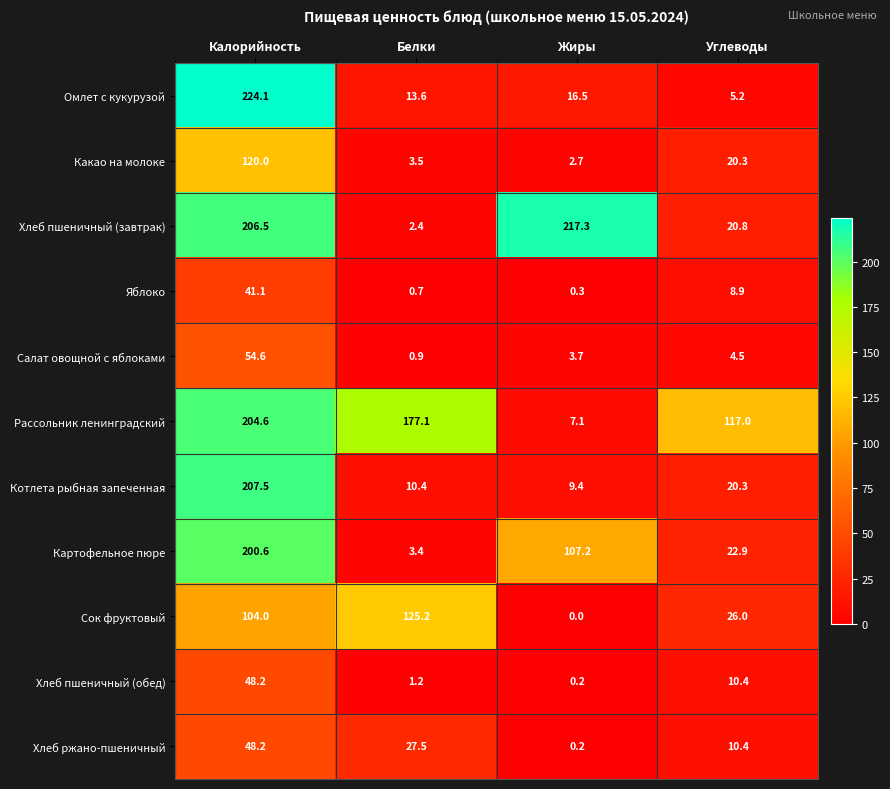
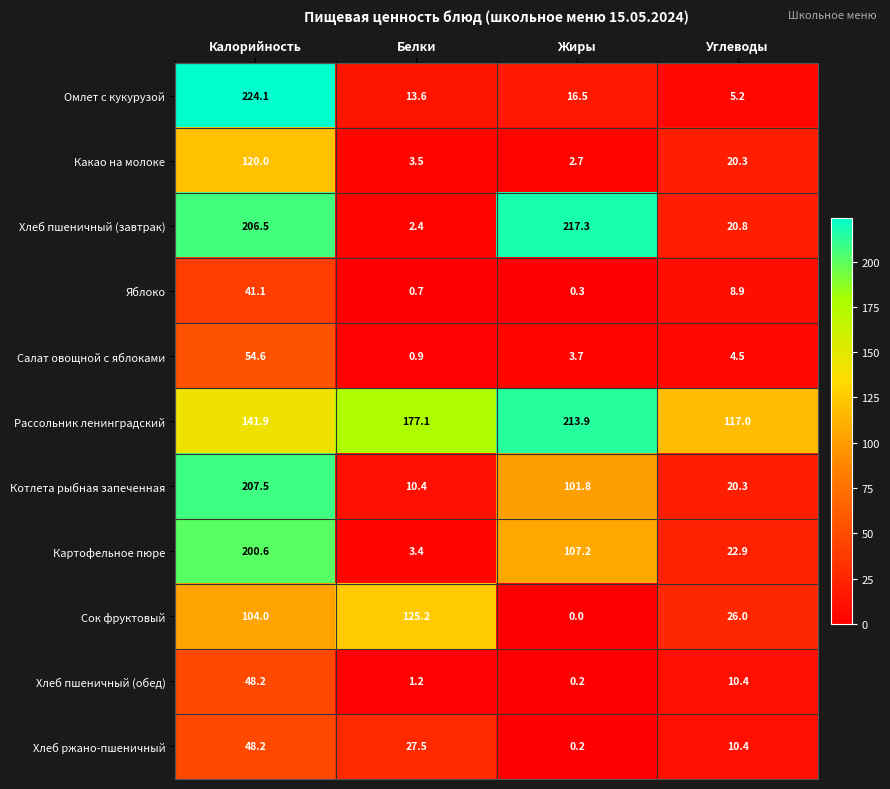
Рассольник ленинградский, Калорийность: 204.6 -> 141.9
Рассольник ленинградский, Жиры: 7.1 -> 213.9
Котлета рыбная запеченная, Жиры: 9.4 -> 101.8
